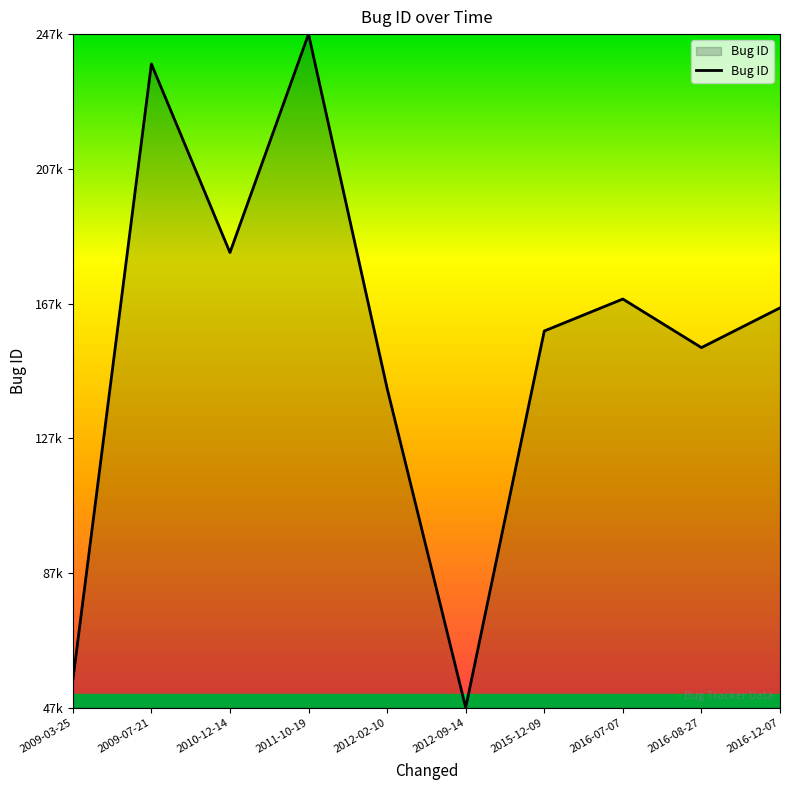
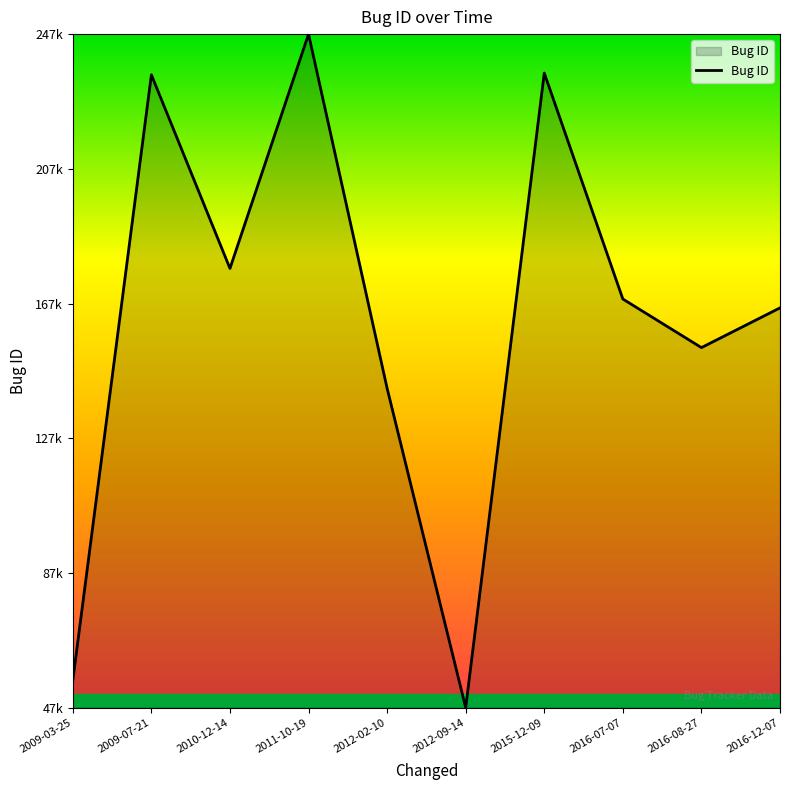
2009-07-21: 238000 -> 234000
2010-12-14: 182000 -> 177000
2015-12-09: 159000 -> 235000
